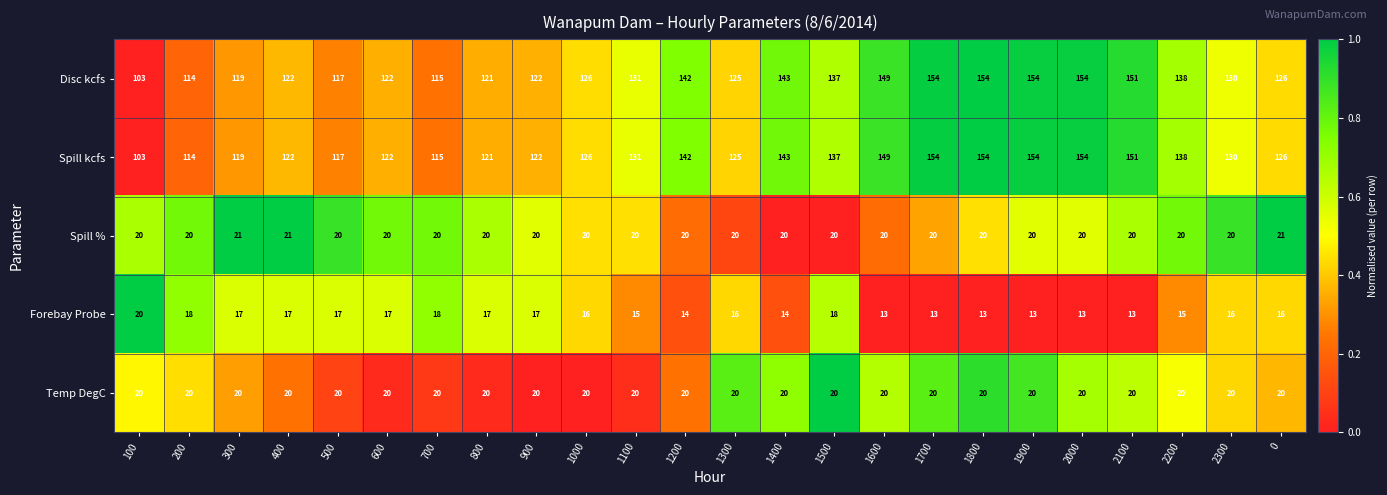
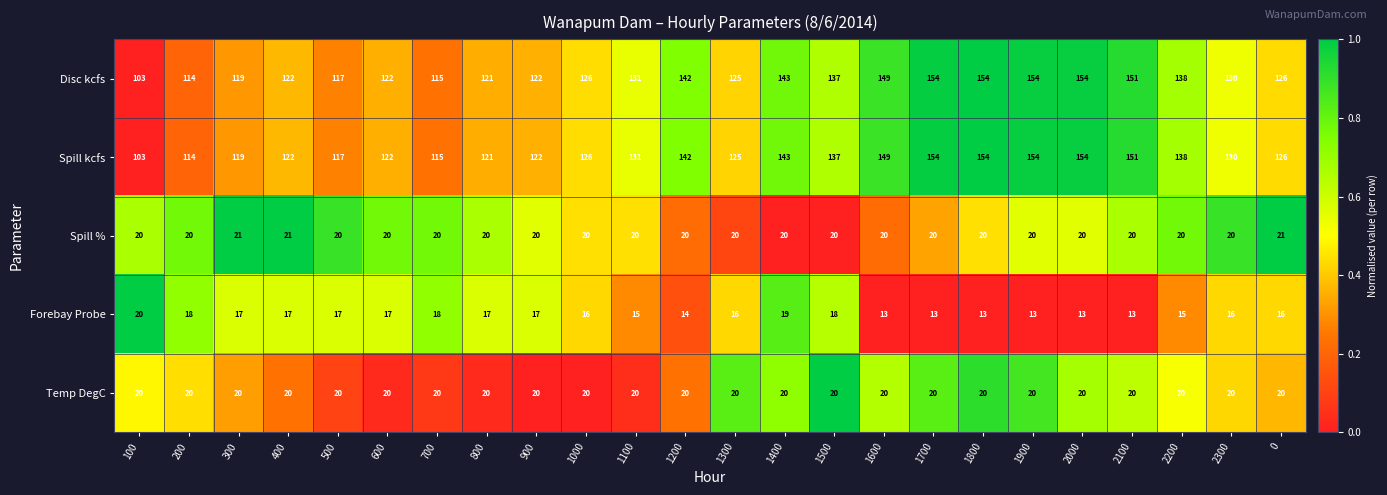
Forebay Probe, 1400: 14 -> 19
